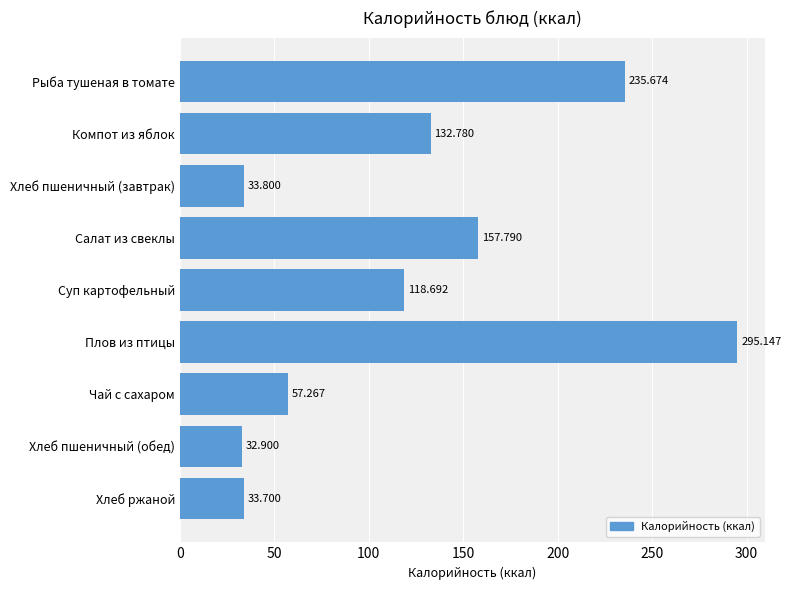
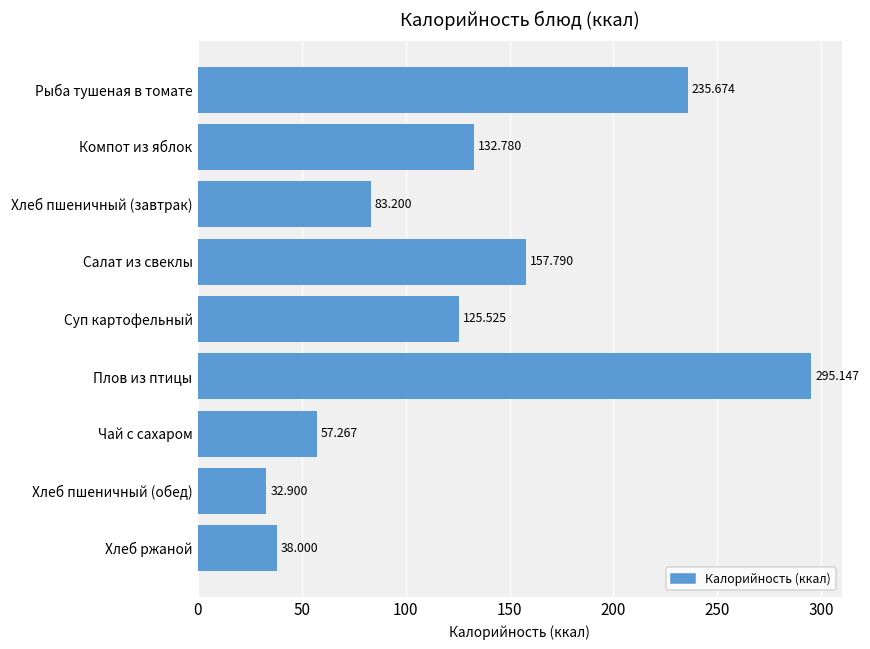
Хлеб пшеничный (завтрак): 33.800 -> 83.200
Суп картофельный: 118.692 -> 125.525
Хлеб ржаной: 33.700 -> 38.000
